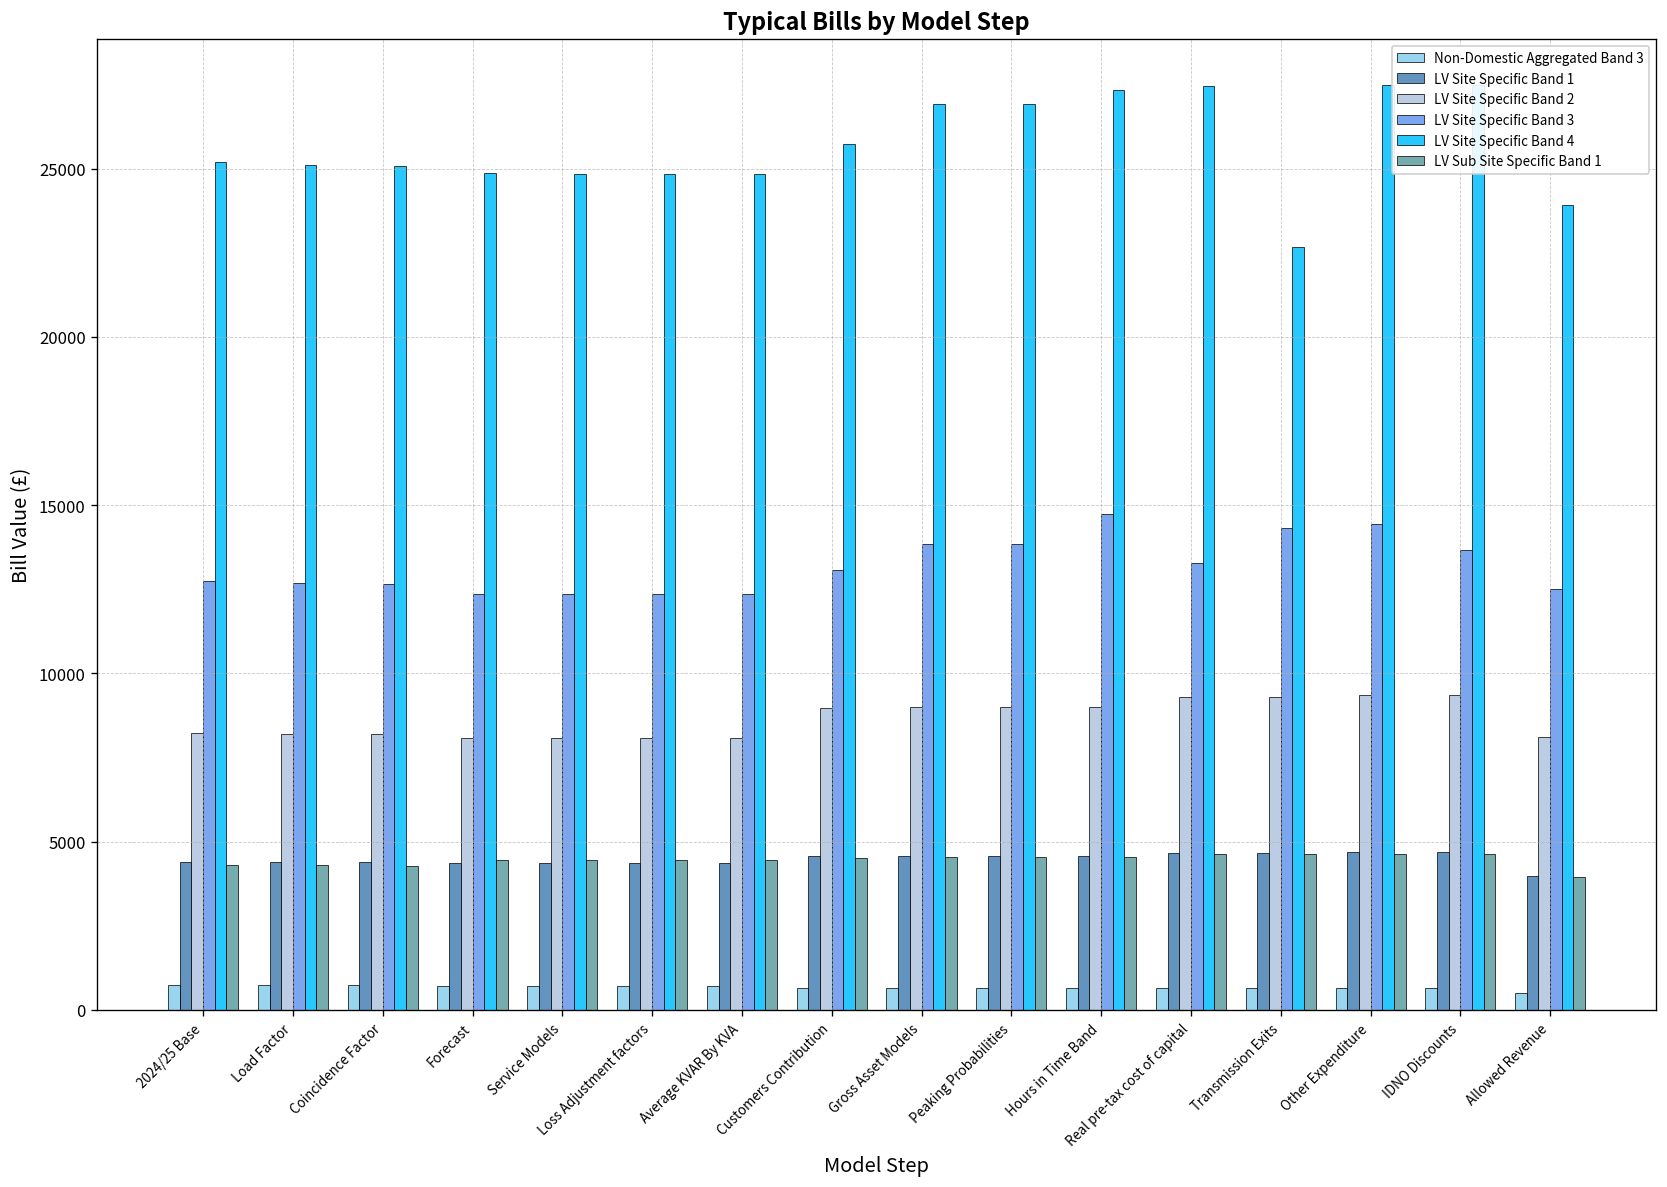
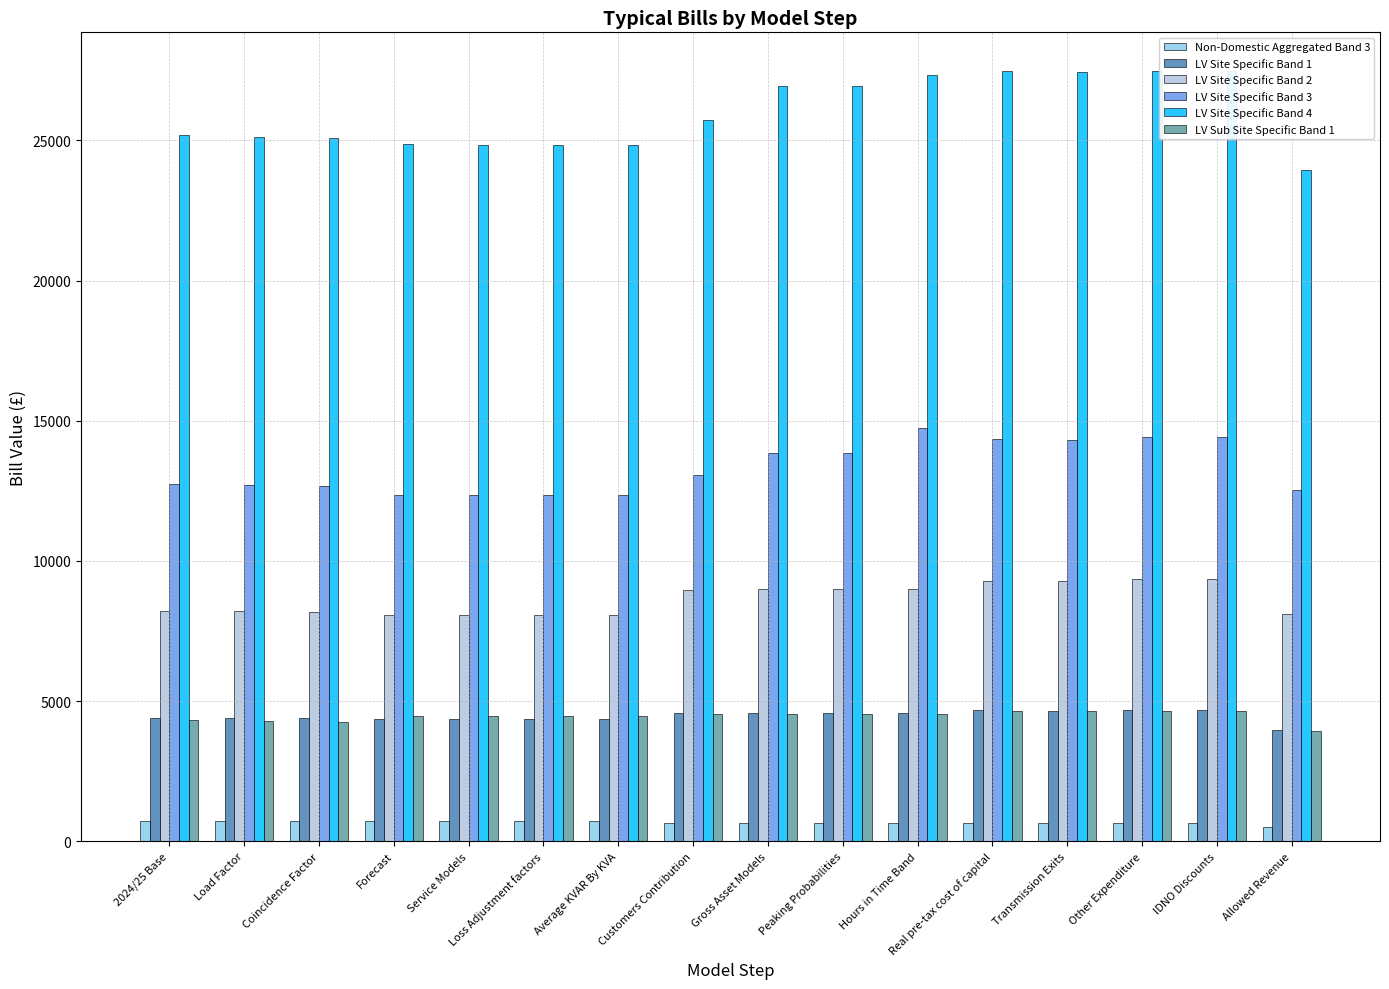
LV Site Specific Band 3, Real pre-tax cost of capital: 13300 -> 14300
LV Site Specific Band 4, Transmission Exits: 22700 -> 27400
LV Site Specific Band 3, IDNO Discounts: 13700 -> 14400
